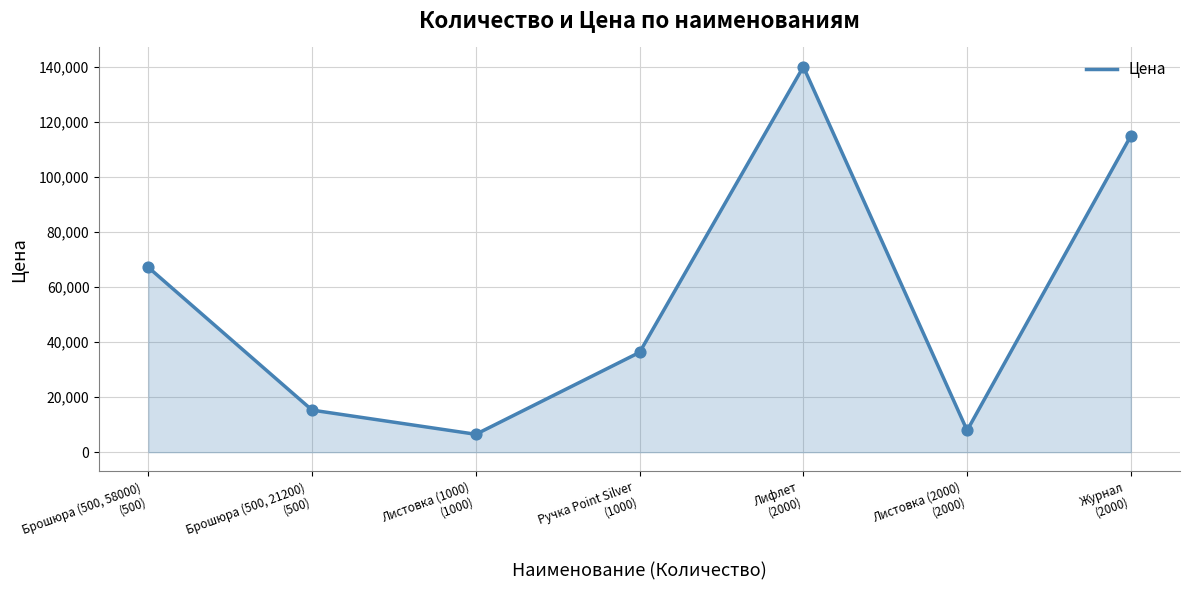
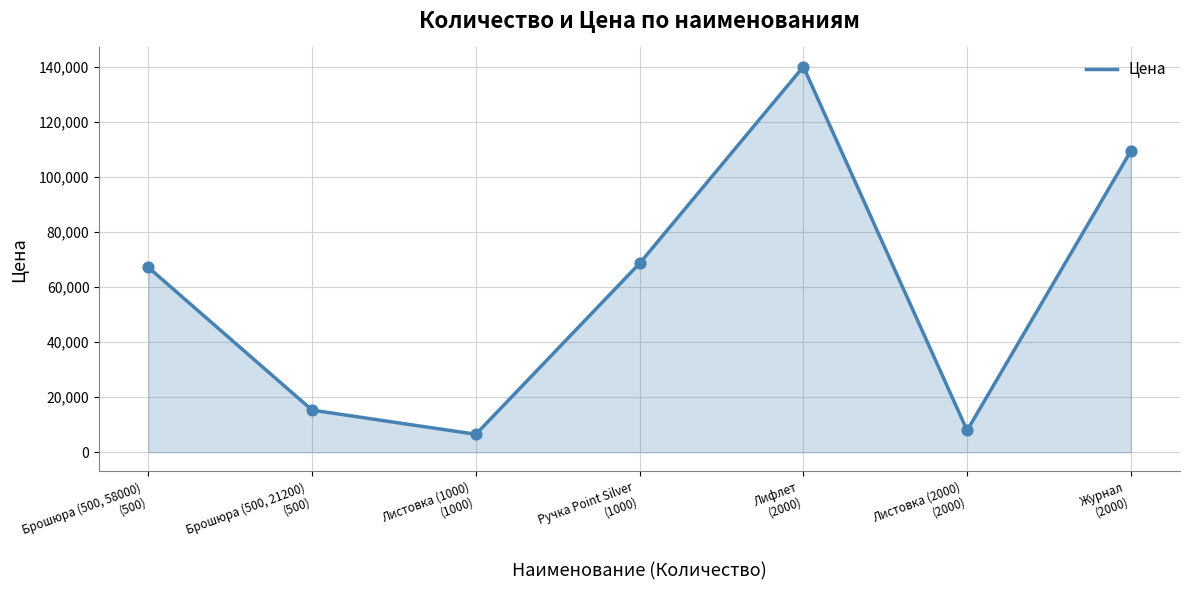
Ручка Point Silver (1000): 36,000 -> 69,000
Журнал (2000): 115,000 -> 109,000
